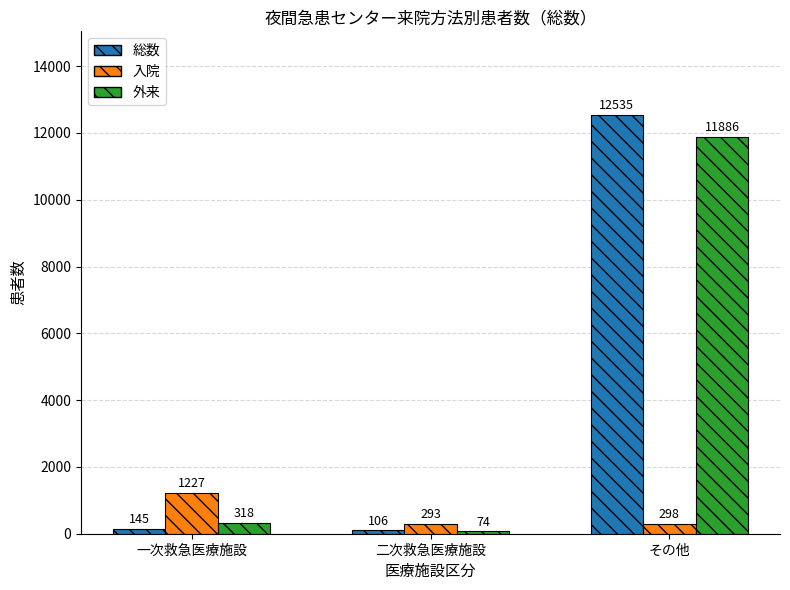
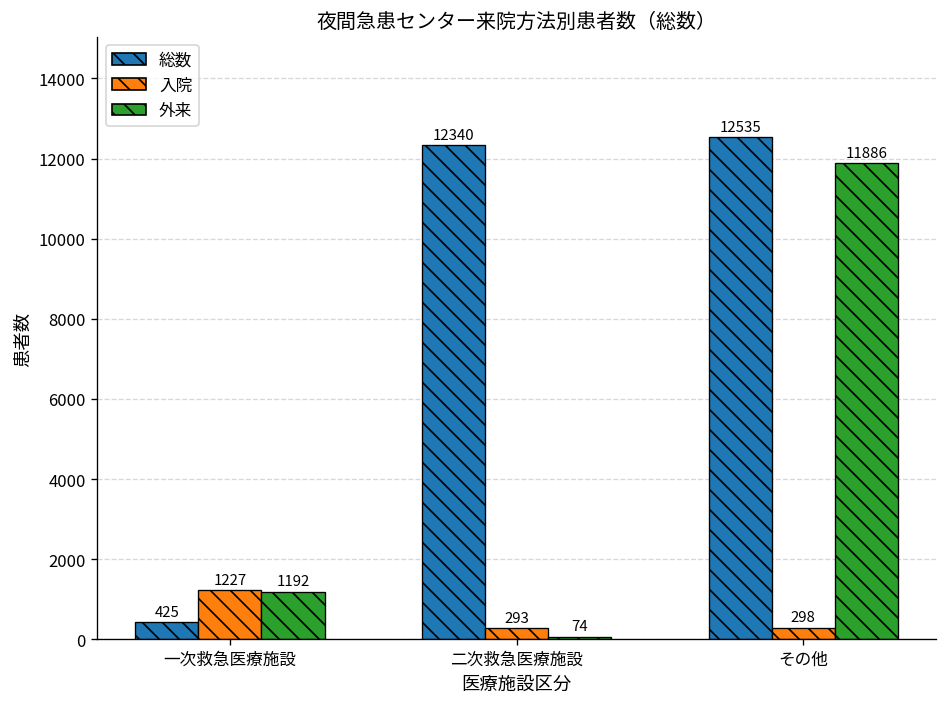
総数, 一次救急医療施設: 145 -> 425
外来, 一次救急医療施設: 318 -> 1192
総数, 二次救急医療施設: 106 -> 12340
